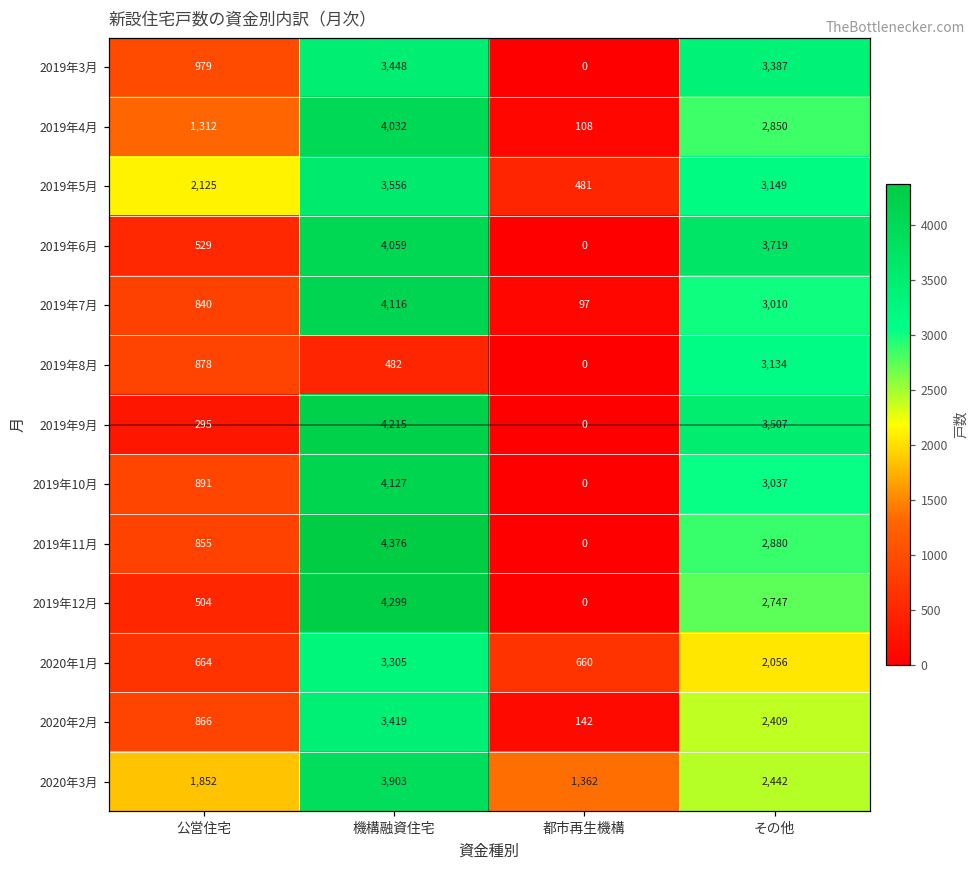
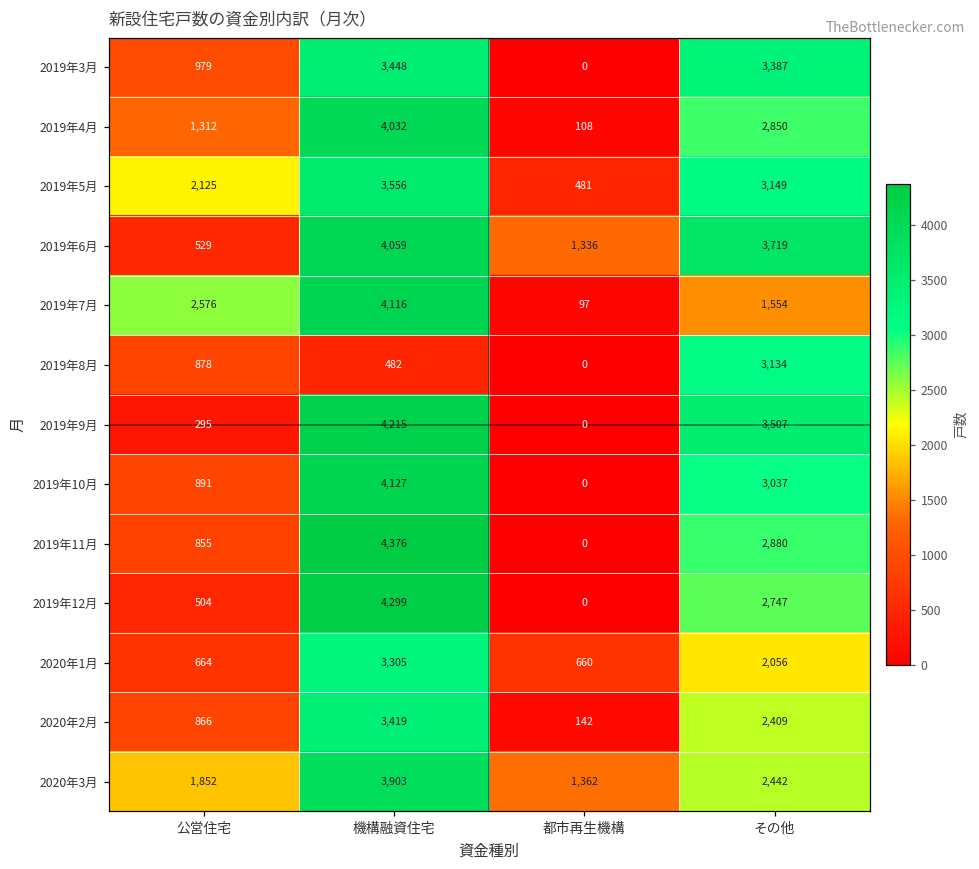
2019年6月, 都市再生機構: 0 -> 1,336
2019年7月, 公営住宅: 840 -> 2,576
2019年7月, その他: 3,010 -> 1,554
